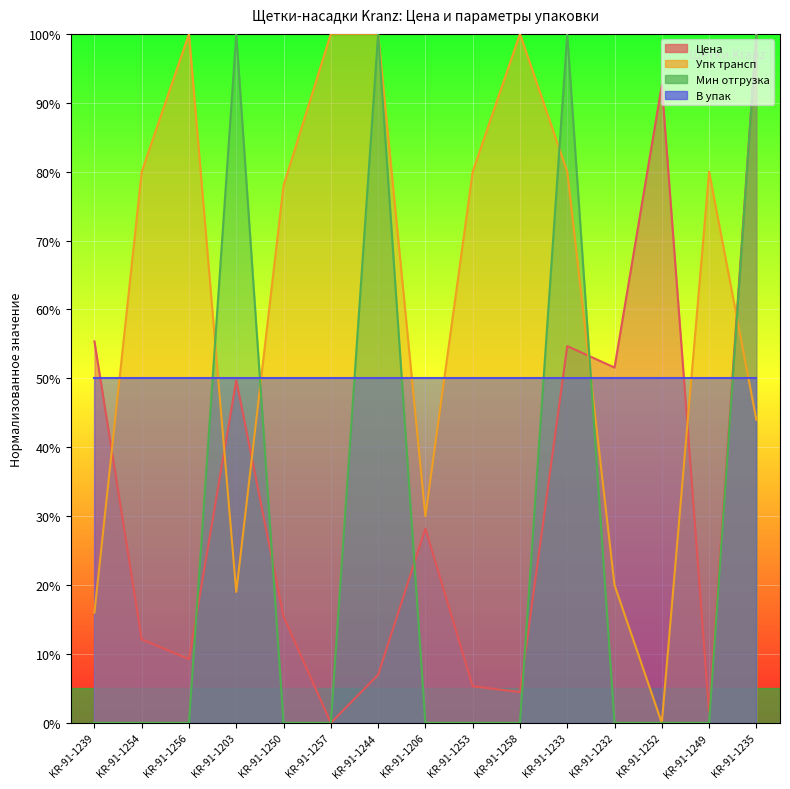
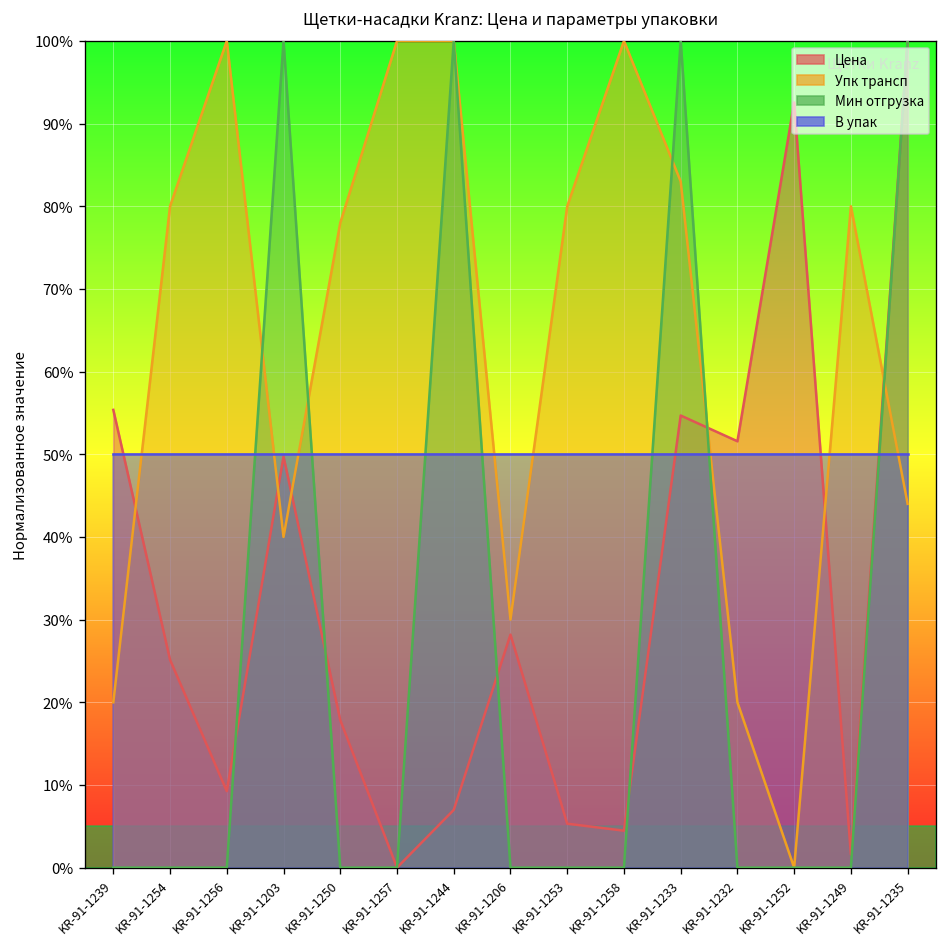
Упк трансп, KR-91-1239: 16% -> 20%
Цена, KR-91-1254: 12% -> 25%
Упк трансп, KR-91-1203: 19% -> 40%
Цена, KR-91-1250: 15% -> 18%
Упк трансп, KR-91-1233: 80% -> 83%
